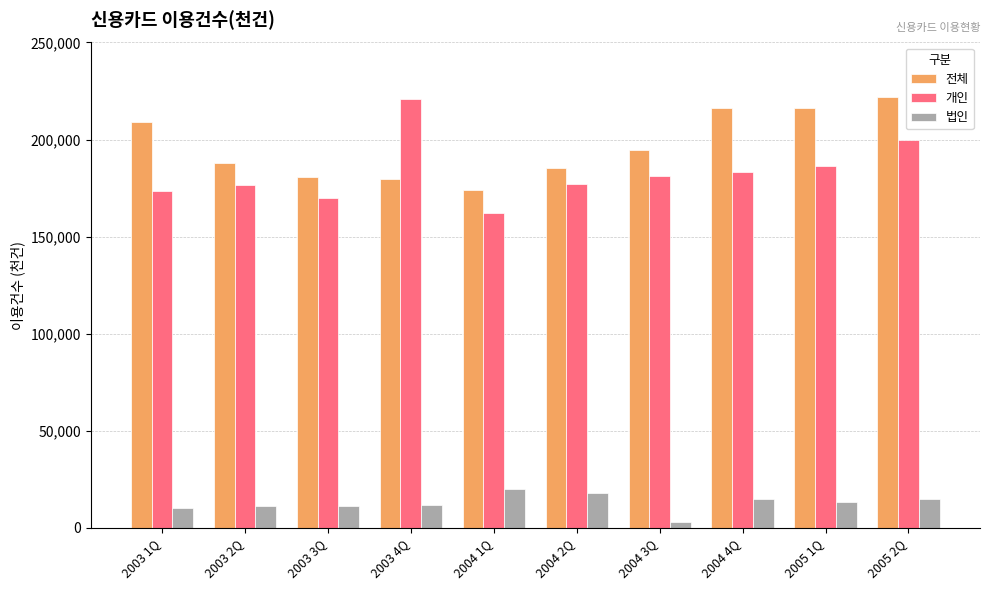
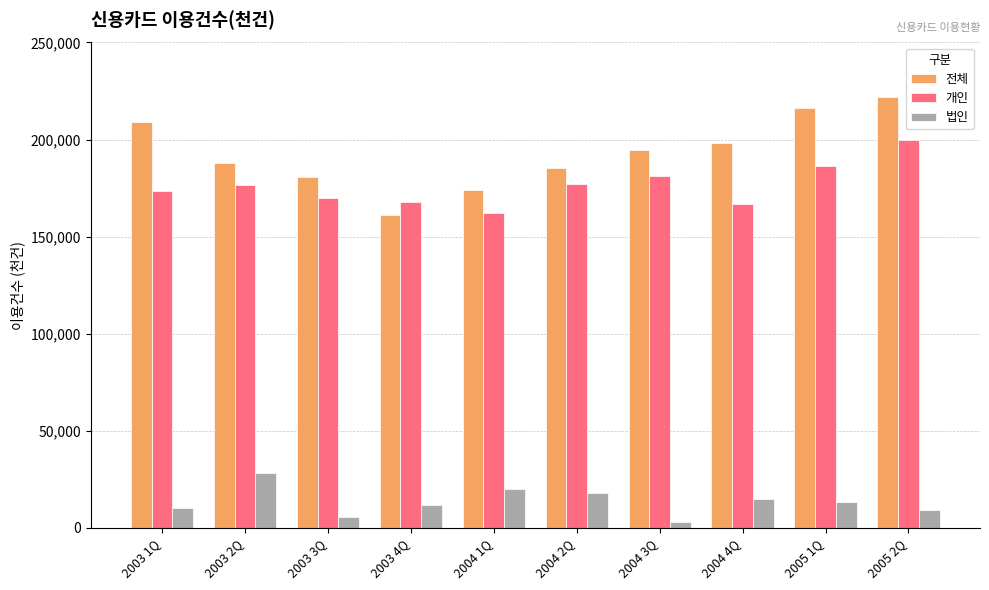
법인, 2003 2Q: 11,000 -> 28,000
법인, 2003 3Q: 11,000 -> 6,000
전체, 2003 4Q: 179,000 -> 161,000
개인, 2003 4Q: 221,000 -> 168,000
전체, 2004 4Q: 216,000 -> 198,000
개인, 2004 4Q: 183,000 -> 167,000
법인, 2005 2Q: 15,000 -> 9,000
